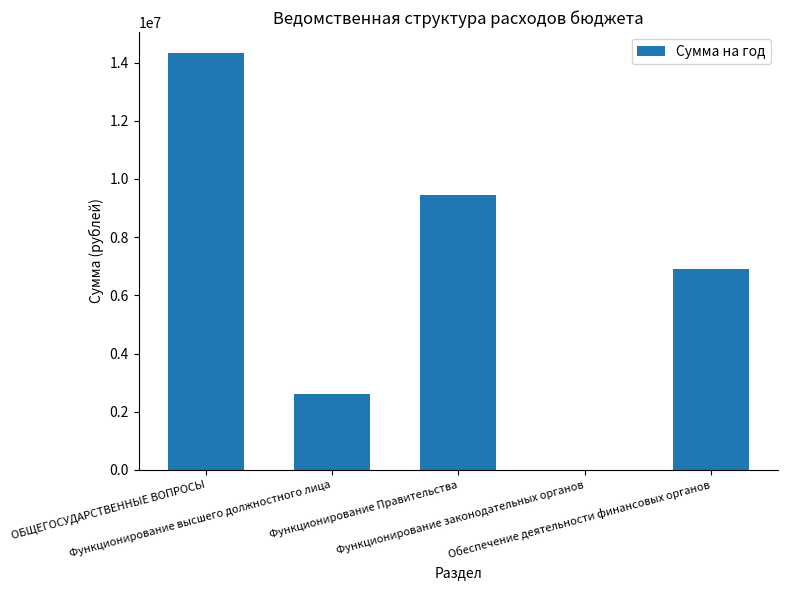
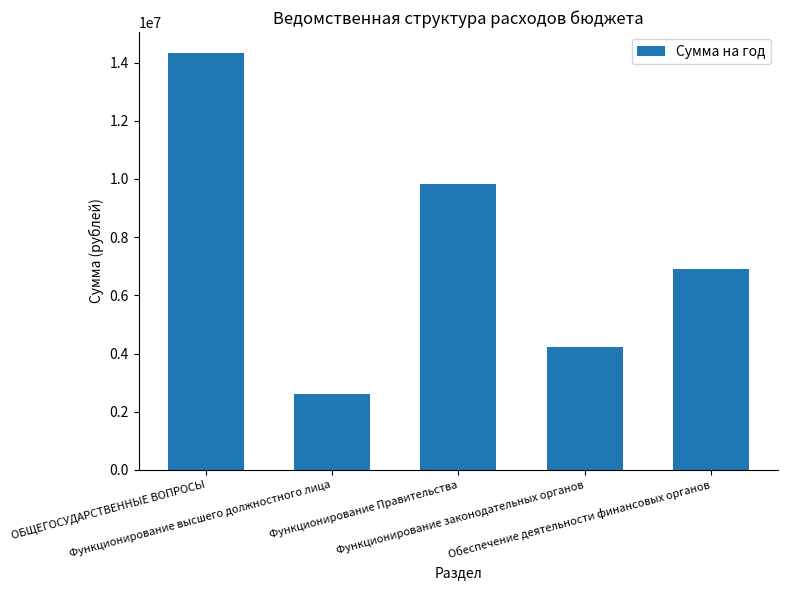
Функционирование Правительства: 9400000 -> 9800000
Функционирование законодательных органов: 0 -> 4200000
